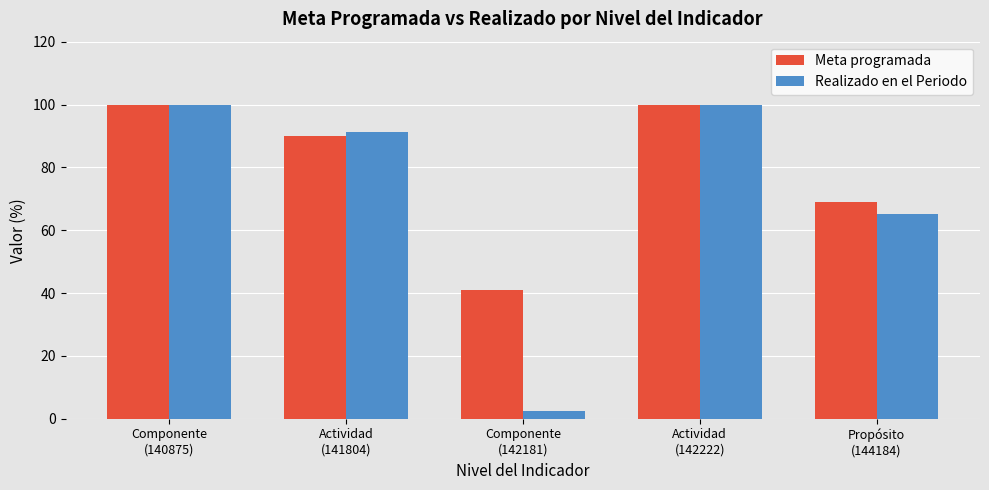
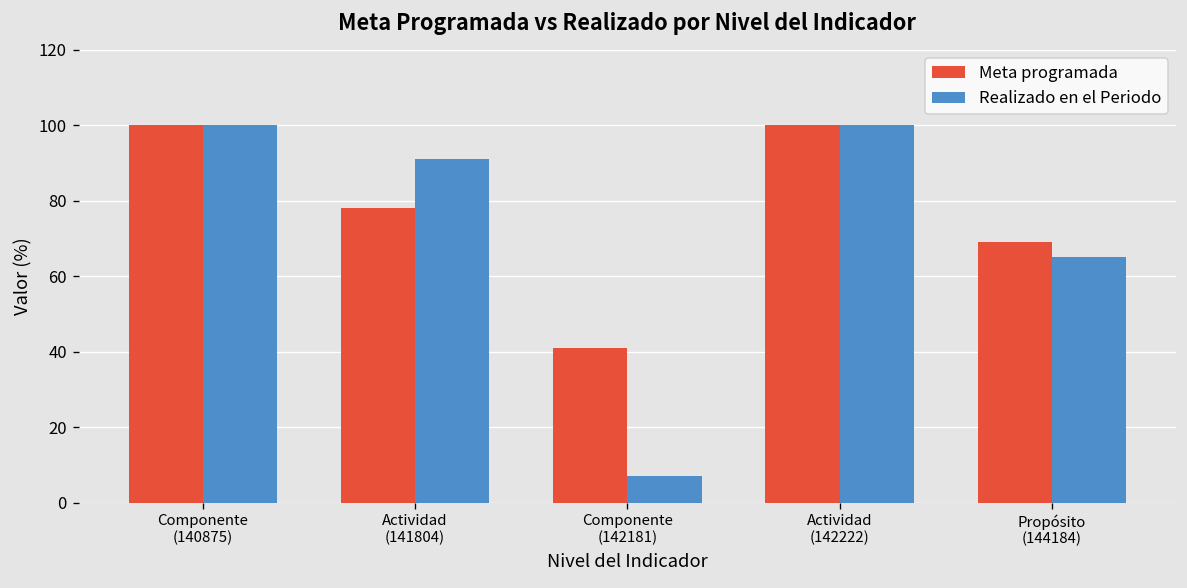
Meta programada, Actividad (141804): 90 -> 78
Realizado en el Periodo, Componente (142181): 2 -> 7
